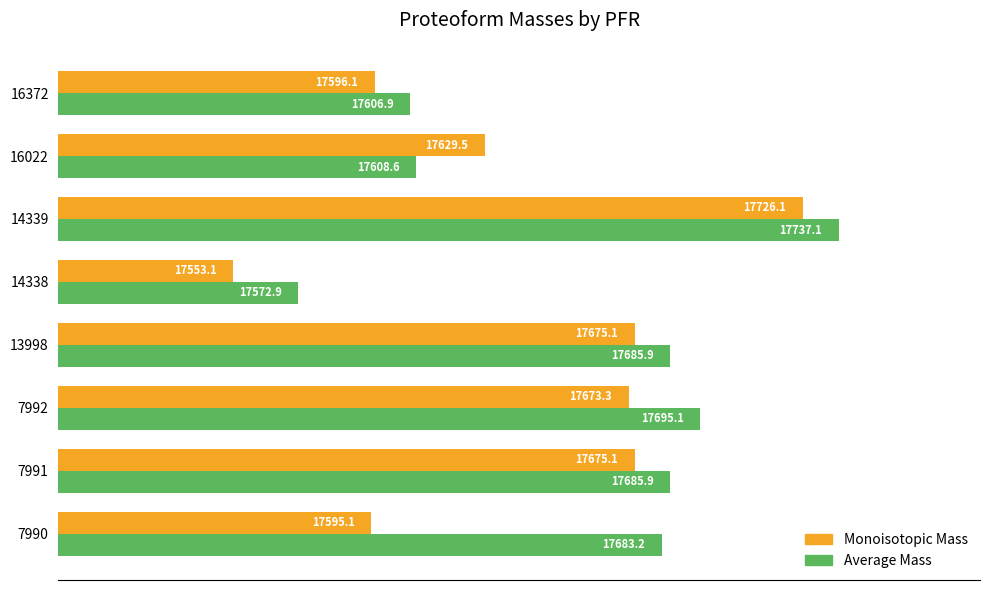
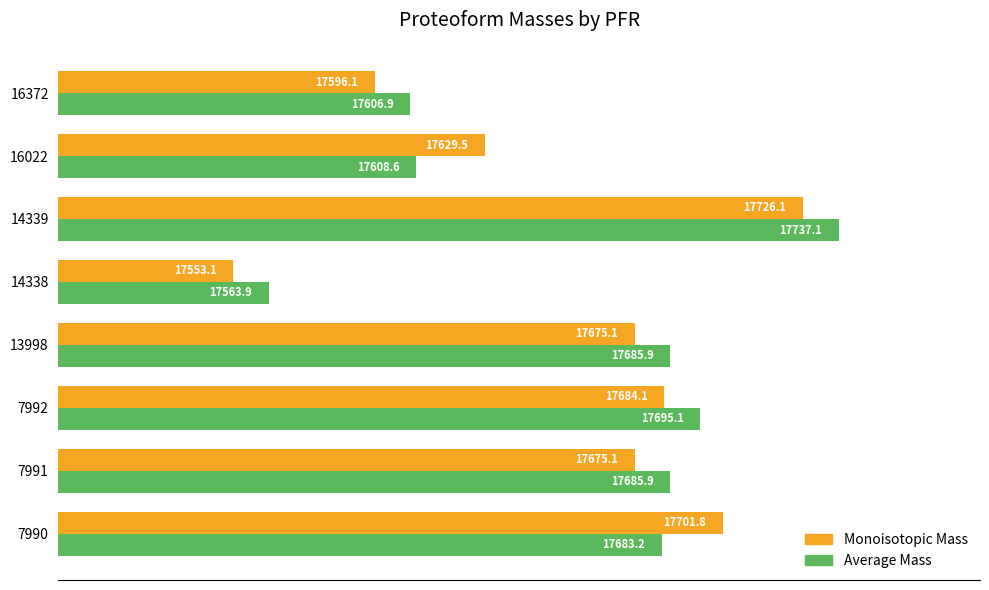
Average Mass, 14338: 17572.9 -> 17563.9
Monoisotopic Mass, 7992: 17673.3 -> 17684.1
Monoisotopic Mass, 7990: 17595.1 -> 17701.8
